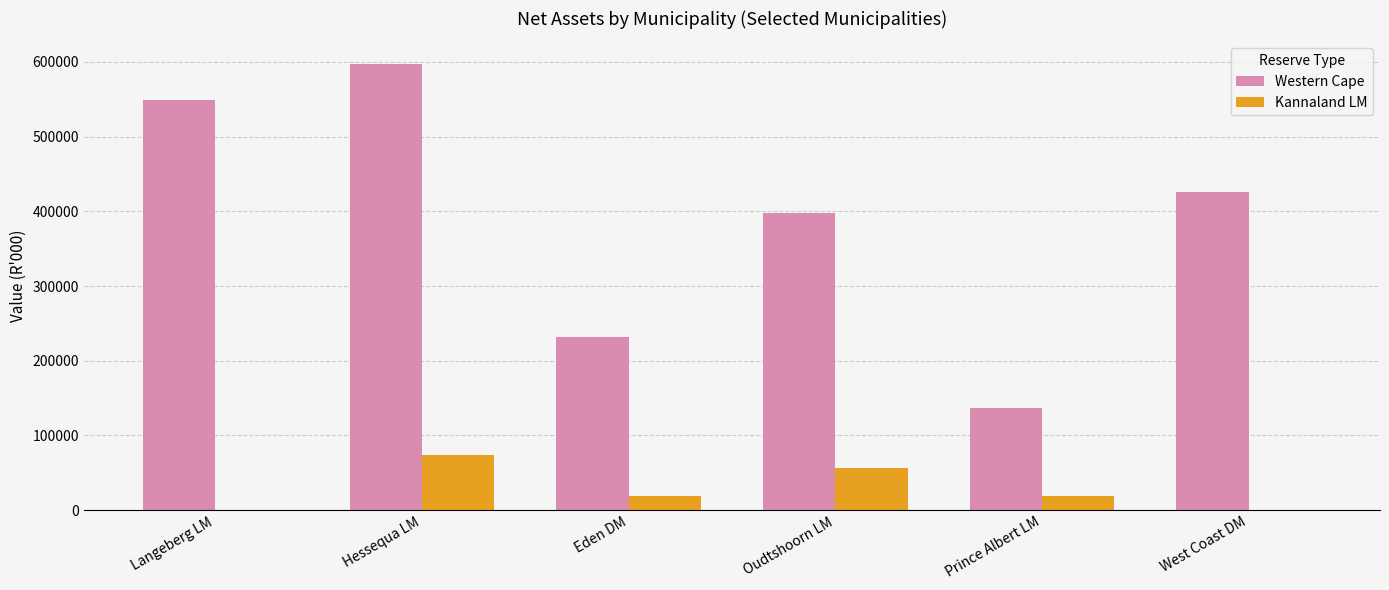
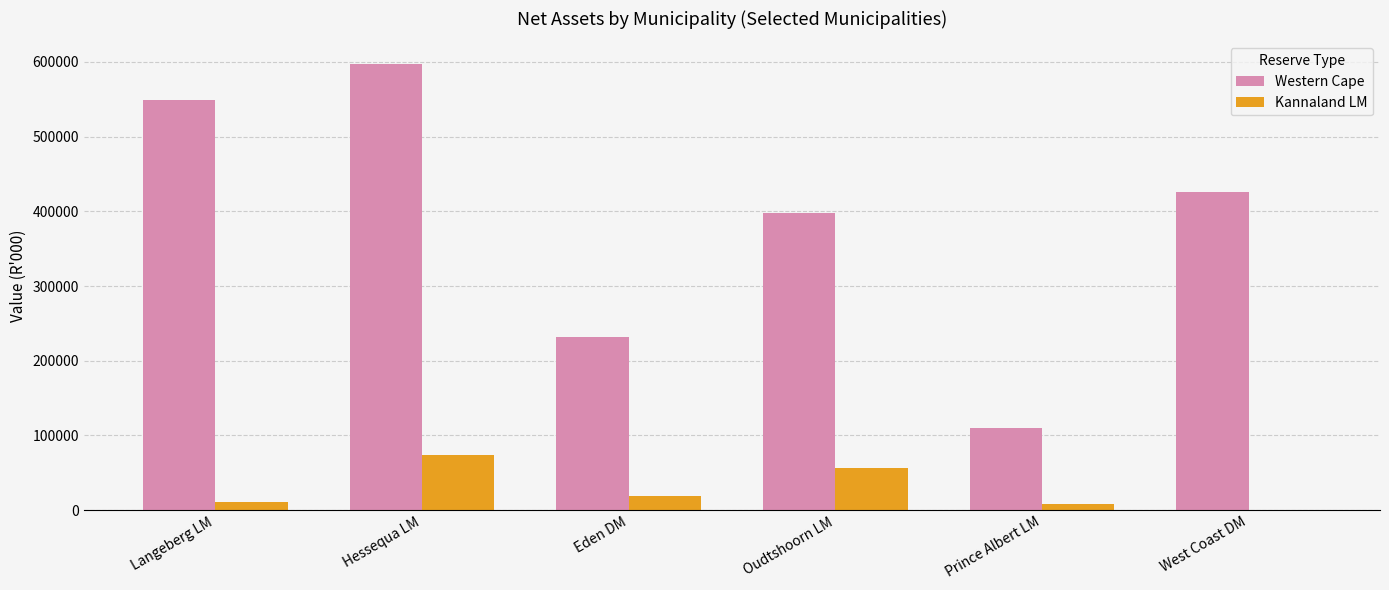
Kannaland LM, Langeberg LM: 0 -> 10000
Western Cape, Prince Albert LM: 140000 -> 110000
Kannaland LM, Prince Albert LM: 20000 -> 10000
